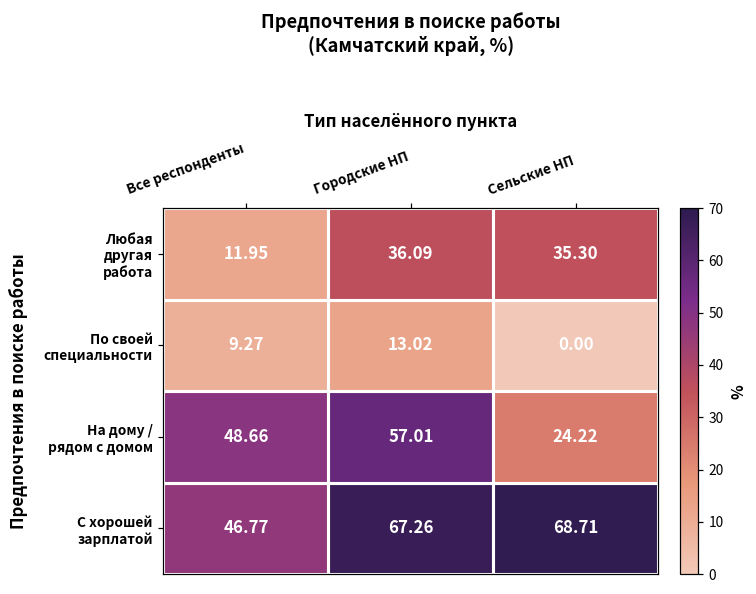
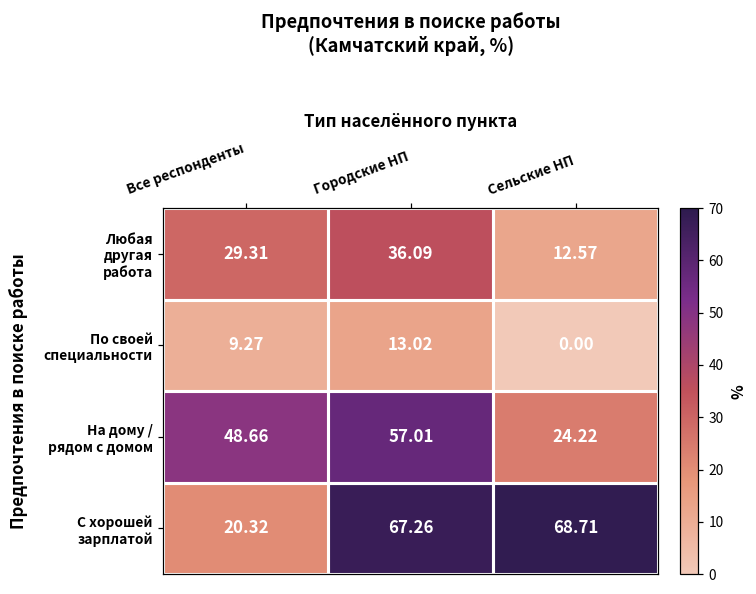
Любая другая работа, Все респонденты: 11.95 -> 29.31
Любая другая работа, Сельские НП: 35.30 -> 12.57
С хорошей зарплатой, Все респонденты: 46.77 -> 20.32
